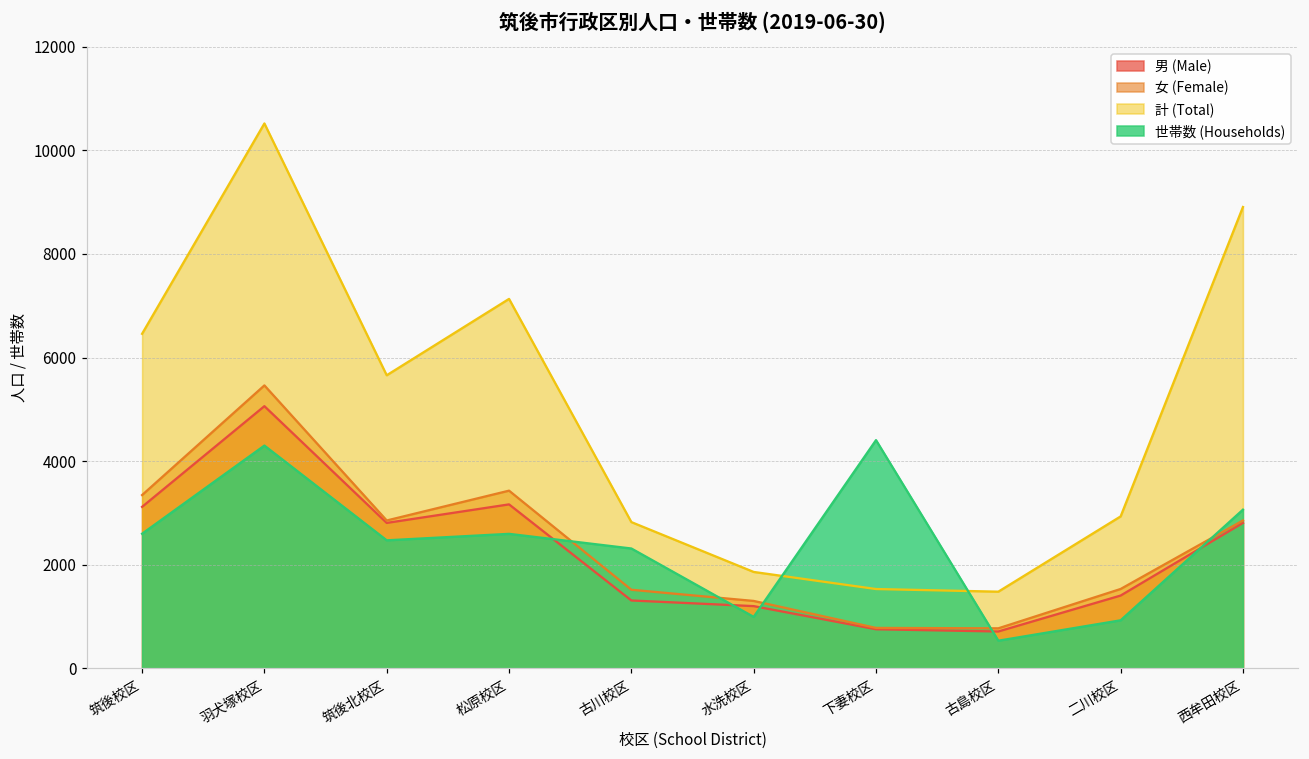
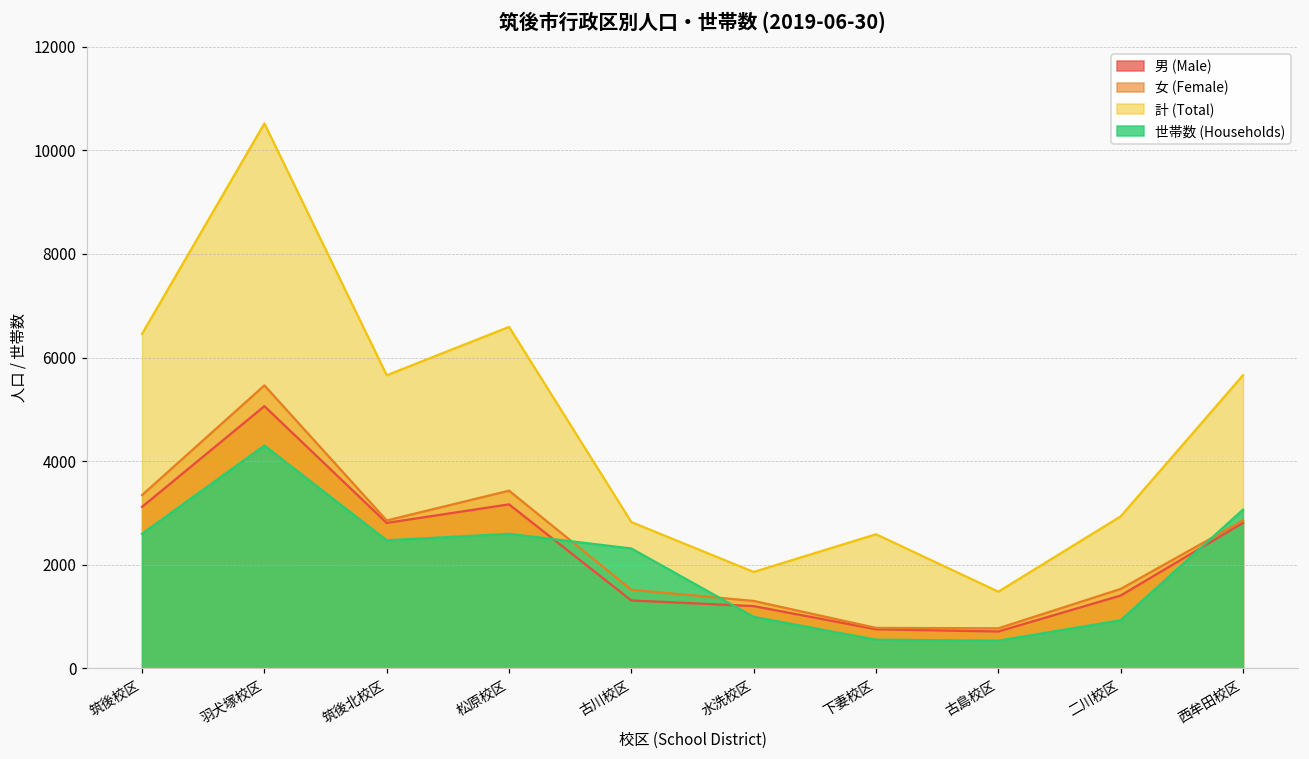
計 (Total), 松原校区: 7100 -> 6600
計 (Total), 下妻校区: 1500 -> 2600
世帯数 (Households), 下妻校区: 4400 -> 500
計 (Total), 西牟田校区: 8900 -> 5700
